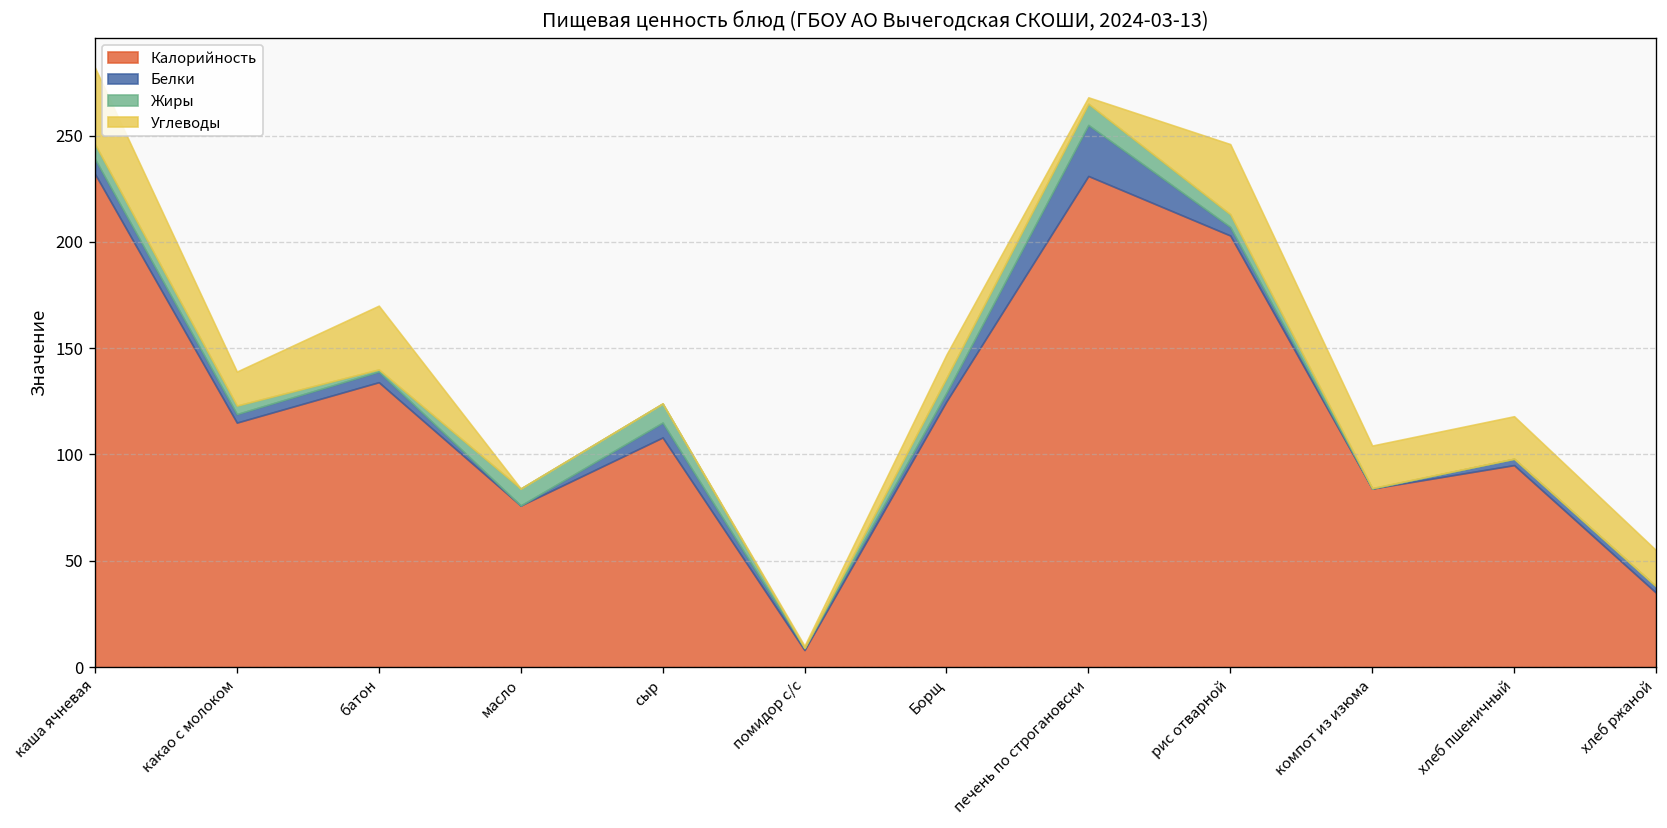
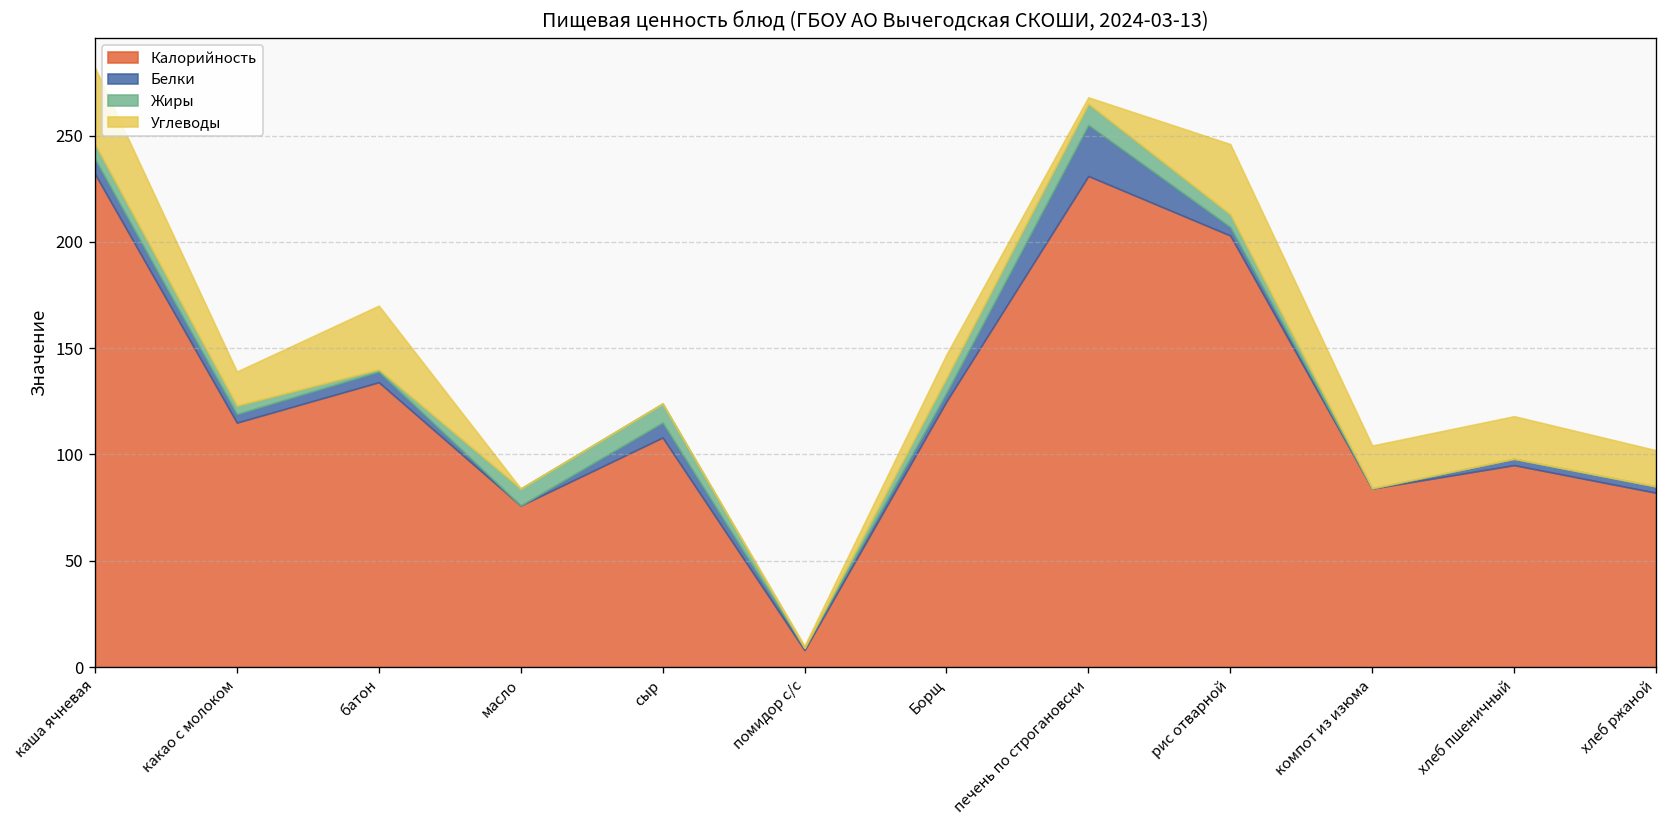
Калорийность, хлеб ржаной: 35 -> 82
